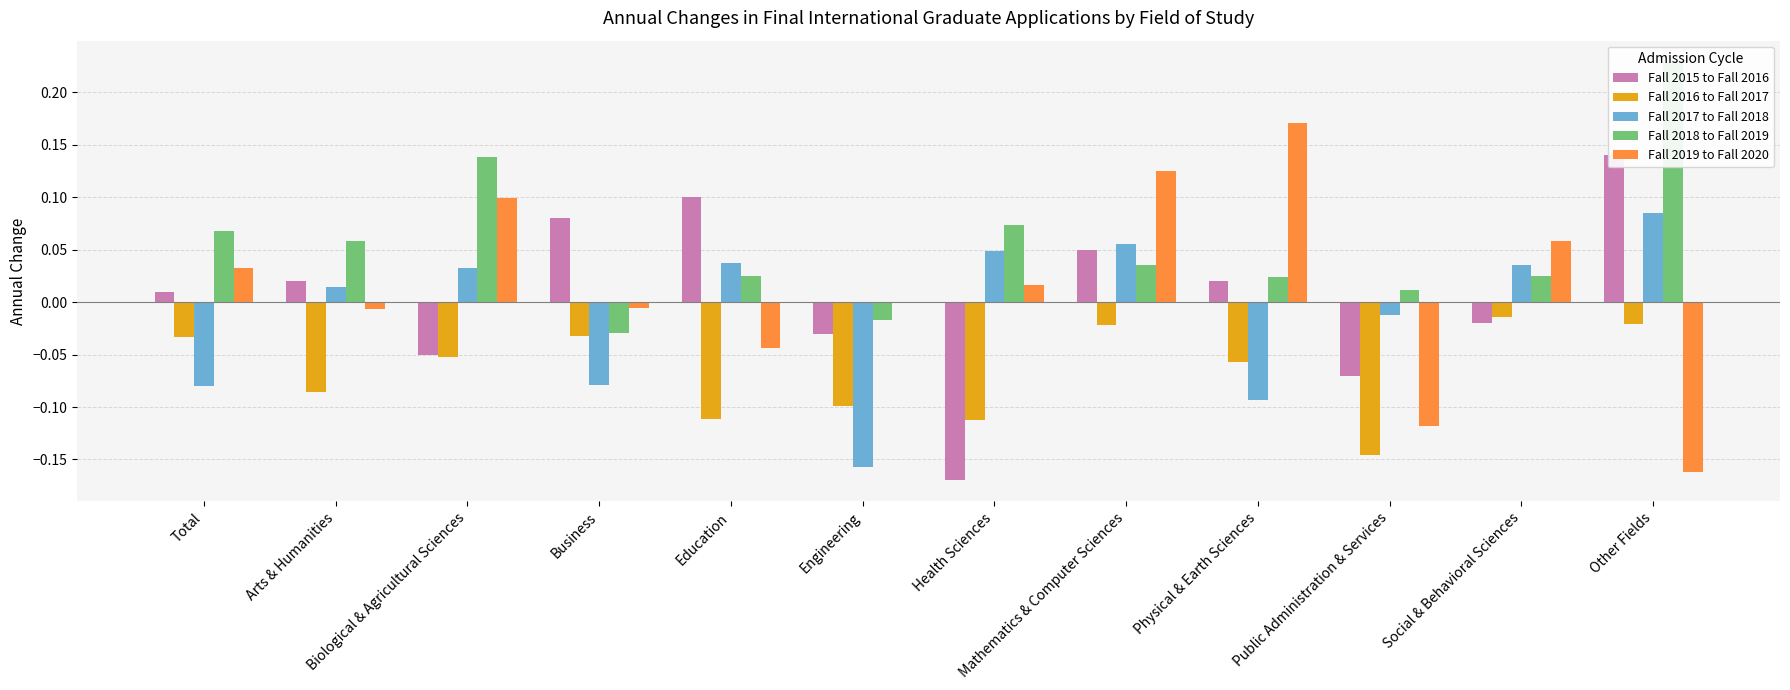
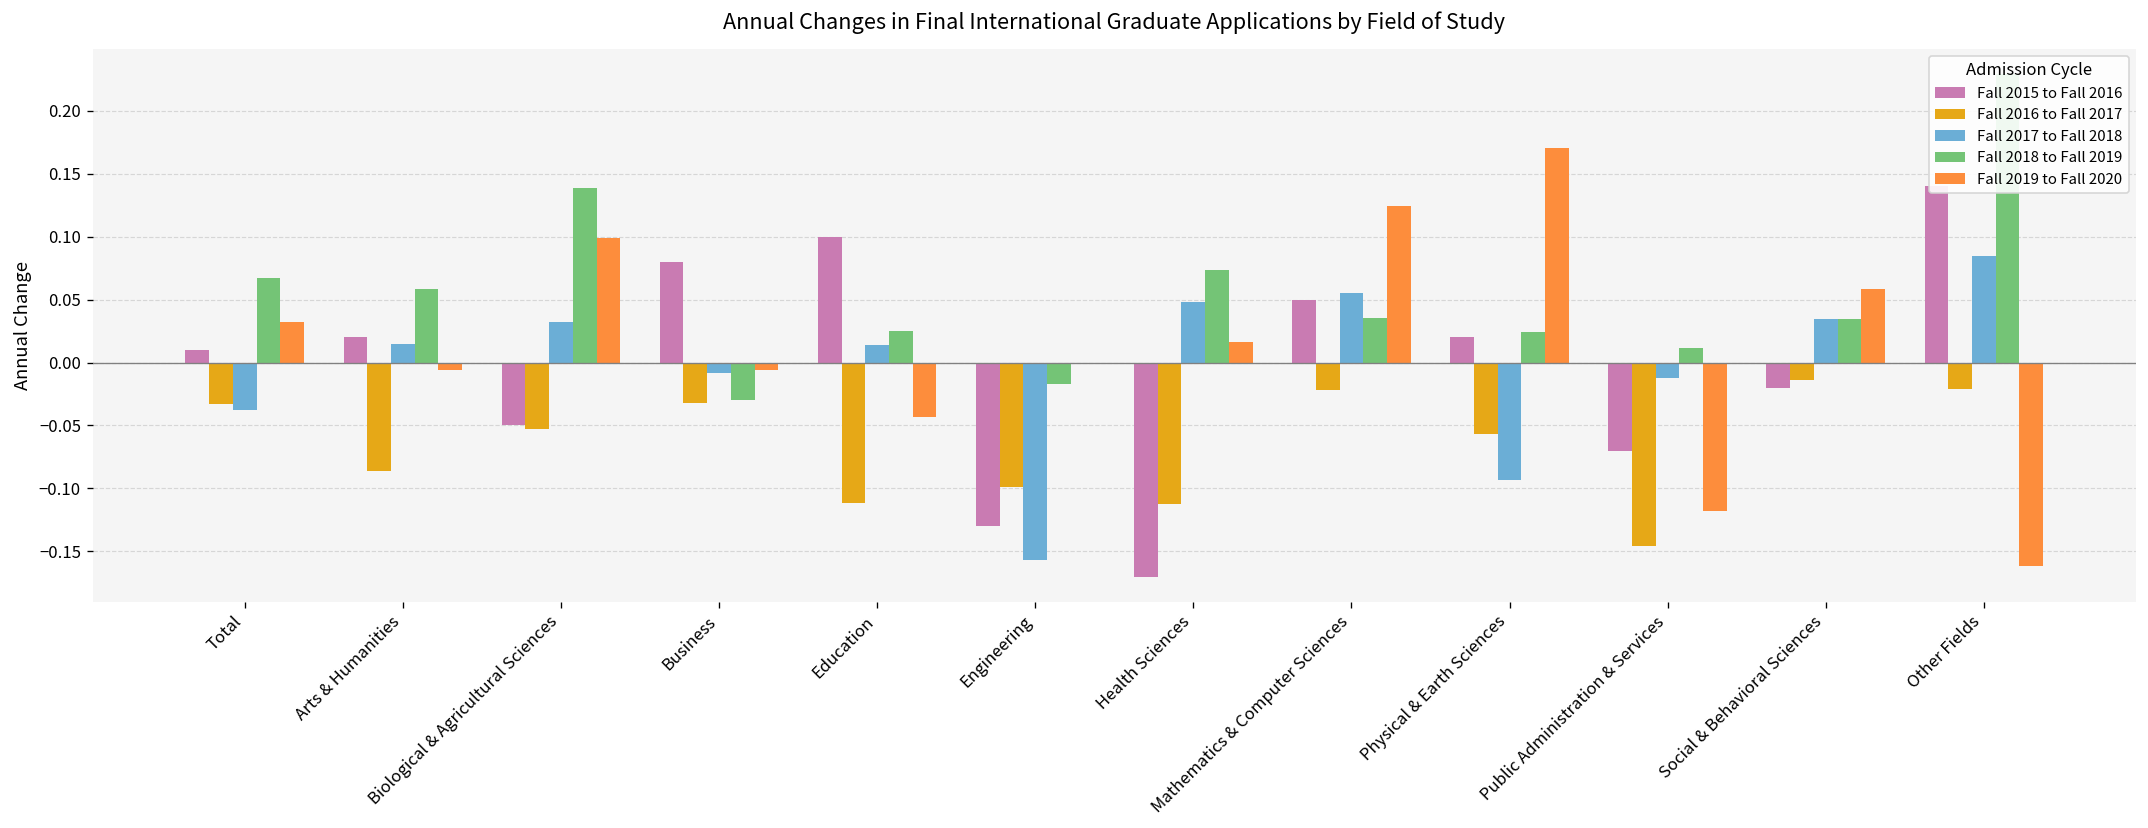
Fall 2017 to Fall 2018, Total: -0.080 -> -0.038
Fall 2017 to Fall 2018, Business: -0.079 -> -0.008
Fall 2017 to Fall 2018, Education: 0.037 -> 0.014
Fall 2015 to Fall 2016, Engineering: -0.03 -> -0.13
Fall 2018 to Fall 2019, Social & Behavioral Sciences: 0.025 -> 0.035
